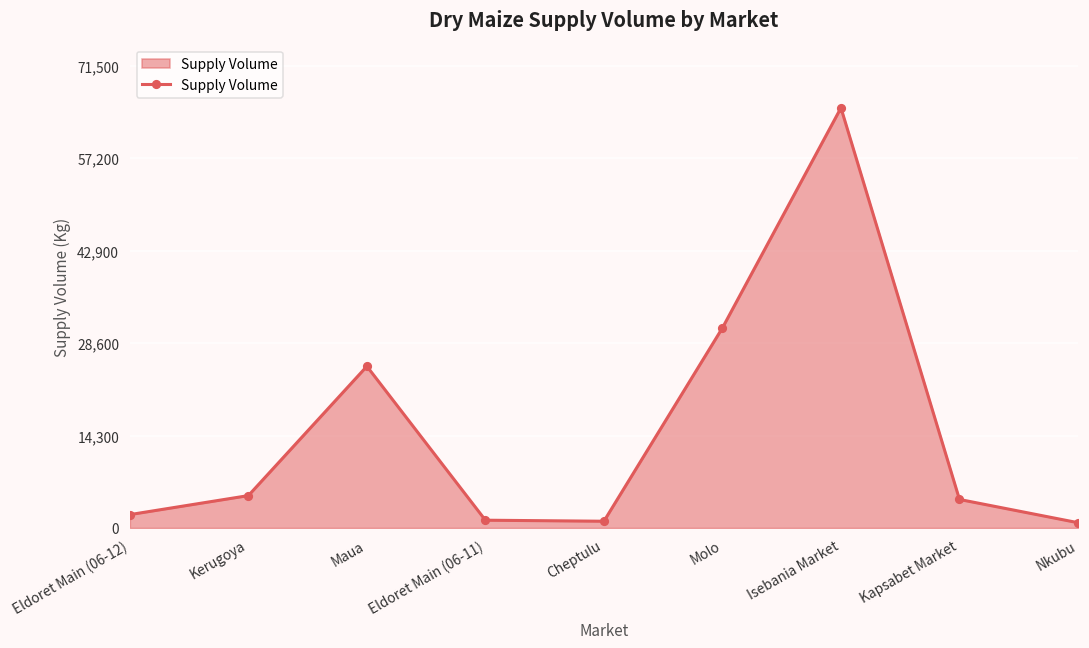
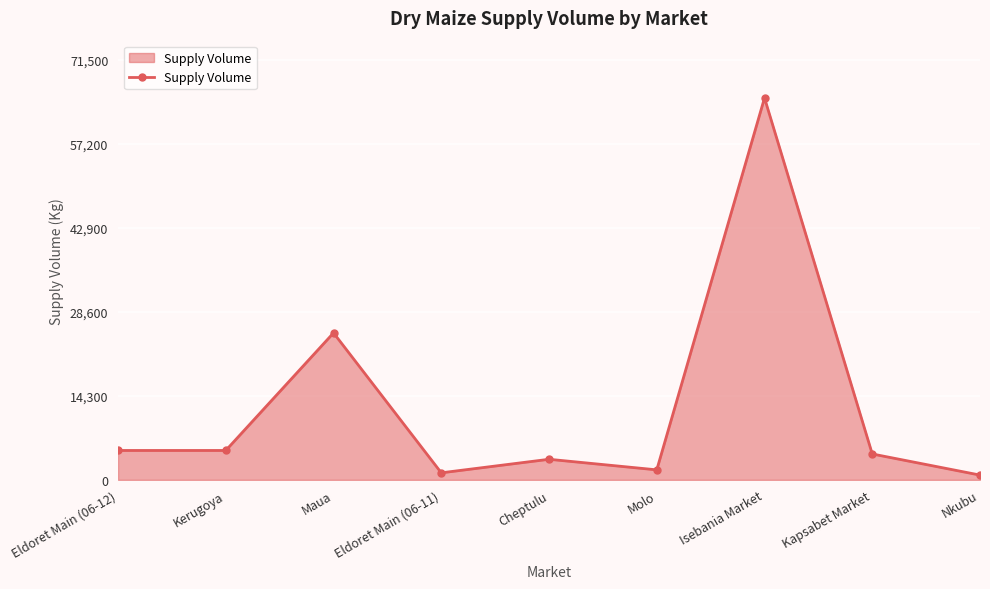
Eldoret Main (06-12): 2,000 -> 5,000
Cheptulu: 1,000 -> 4,000
Molo: 31,000 -> 2,000
